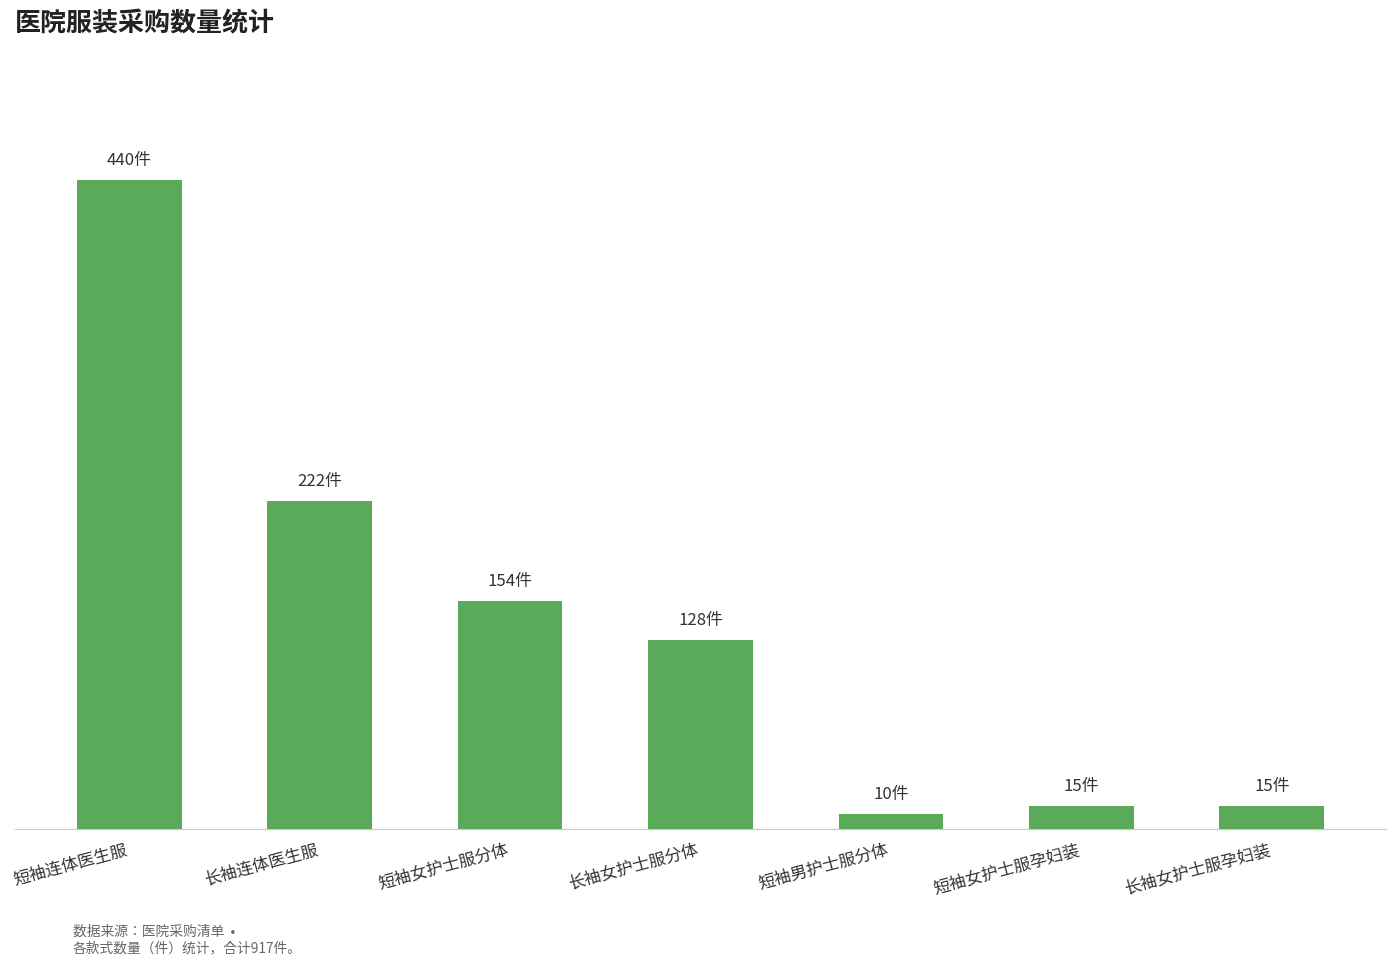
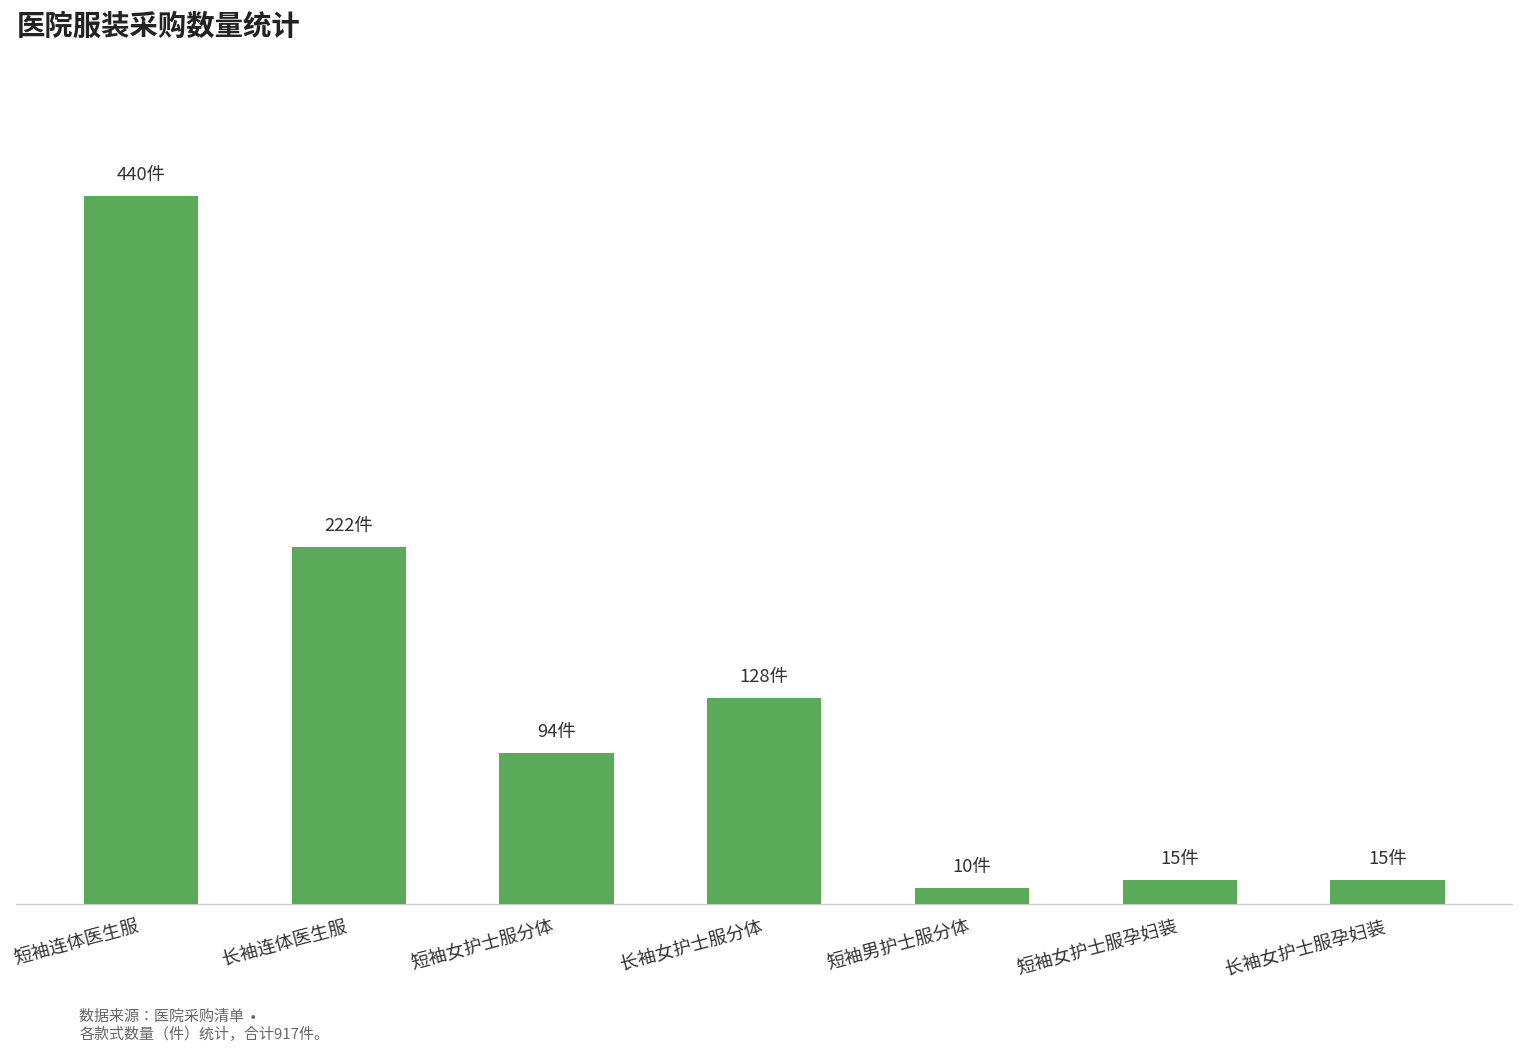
短袖女护士服分体: 154件 -> 94件
